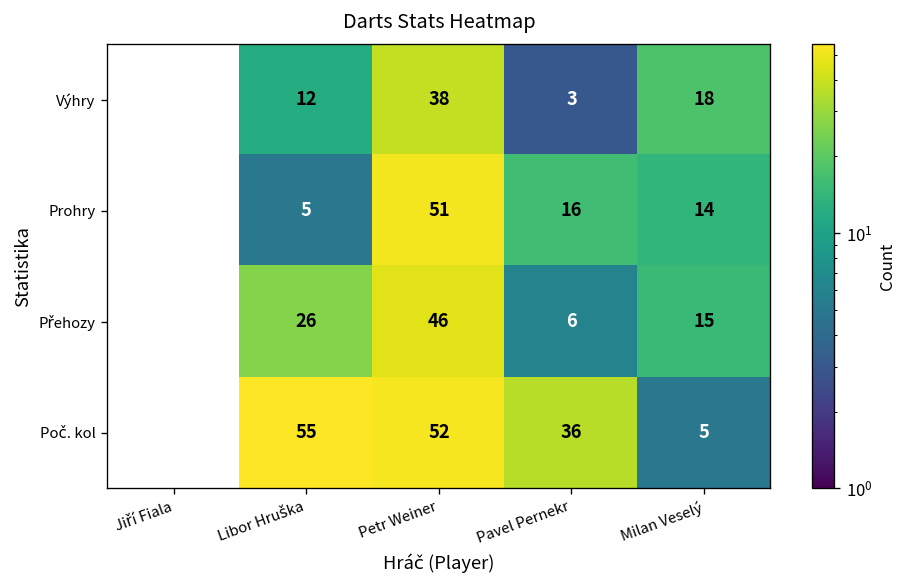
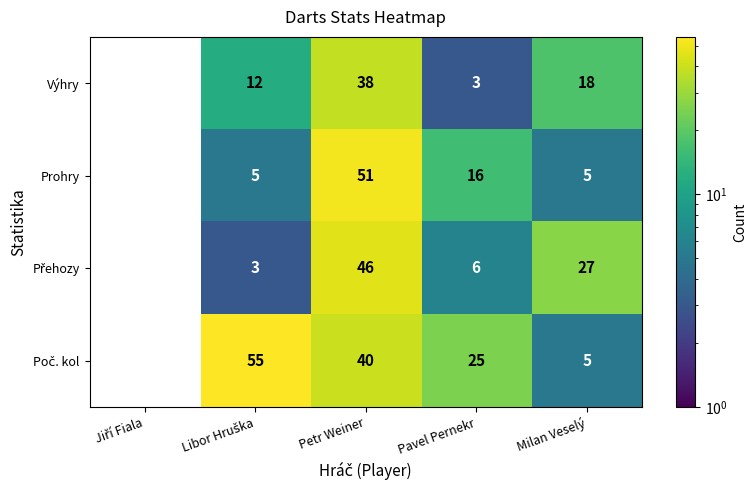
Prohry, Milan Veselý: 14 -> 5
Přehozy, Libor Hruška: 26 -> 3
Přehozy, Milan Veselý: 15 -> 27
Poč. kol, Petr Weiner: 52 -> 40
Poč. kol, Pavel Pernekr: 36 -> 25
